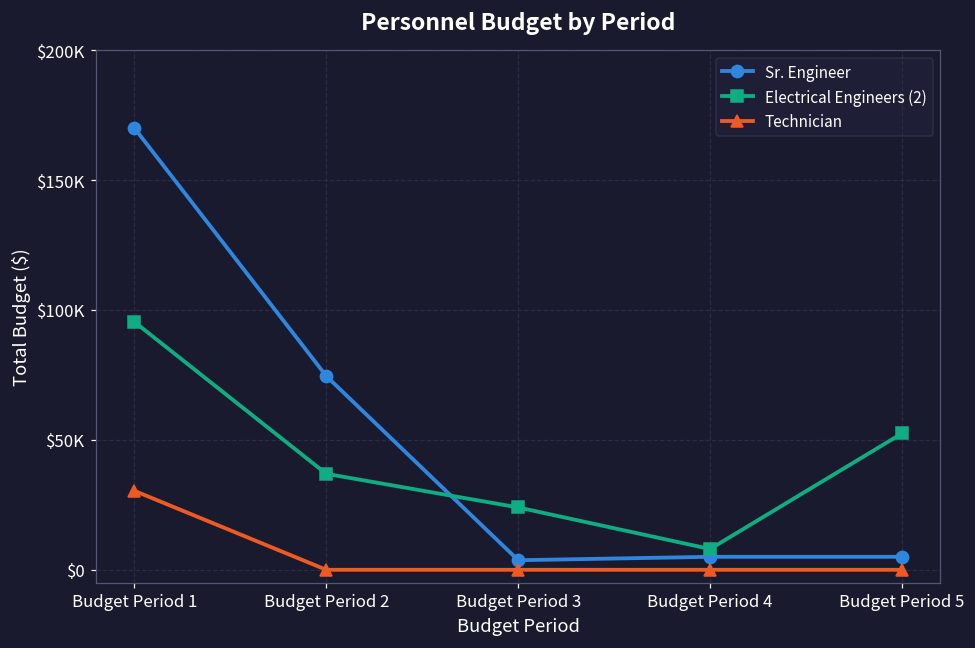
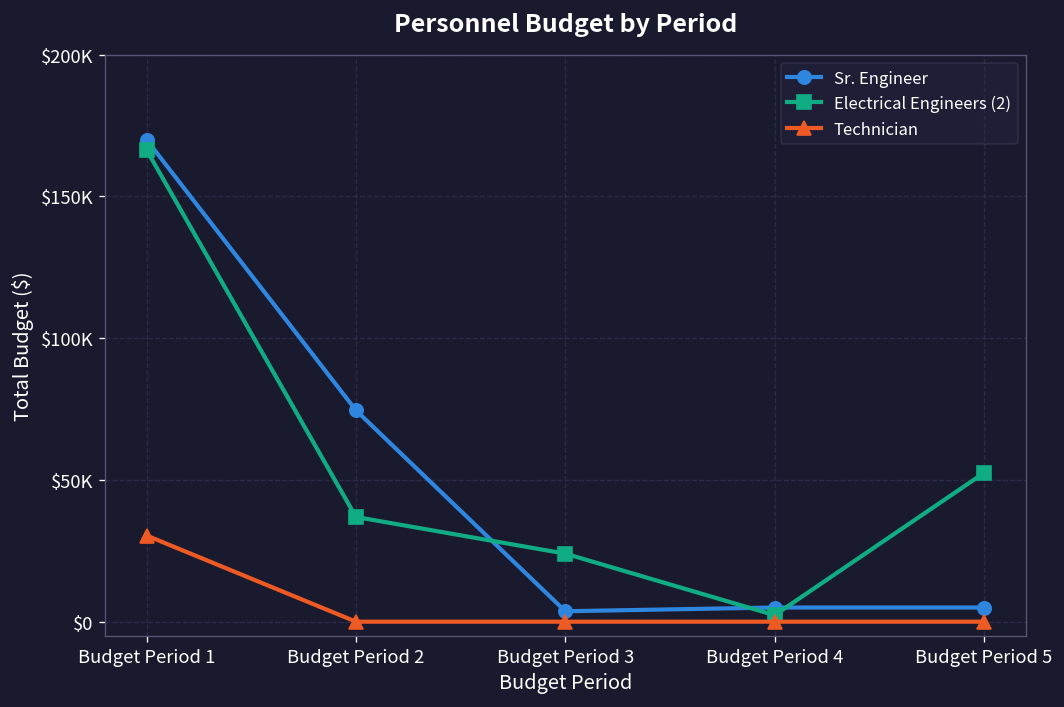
Electrical Engineers (2), Budget Period 1: $95000 -> $166000
Electrical Engineers (2), Budget Period 4: $8000 -> $2000
